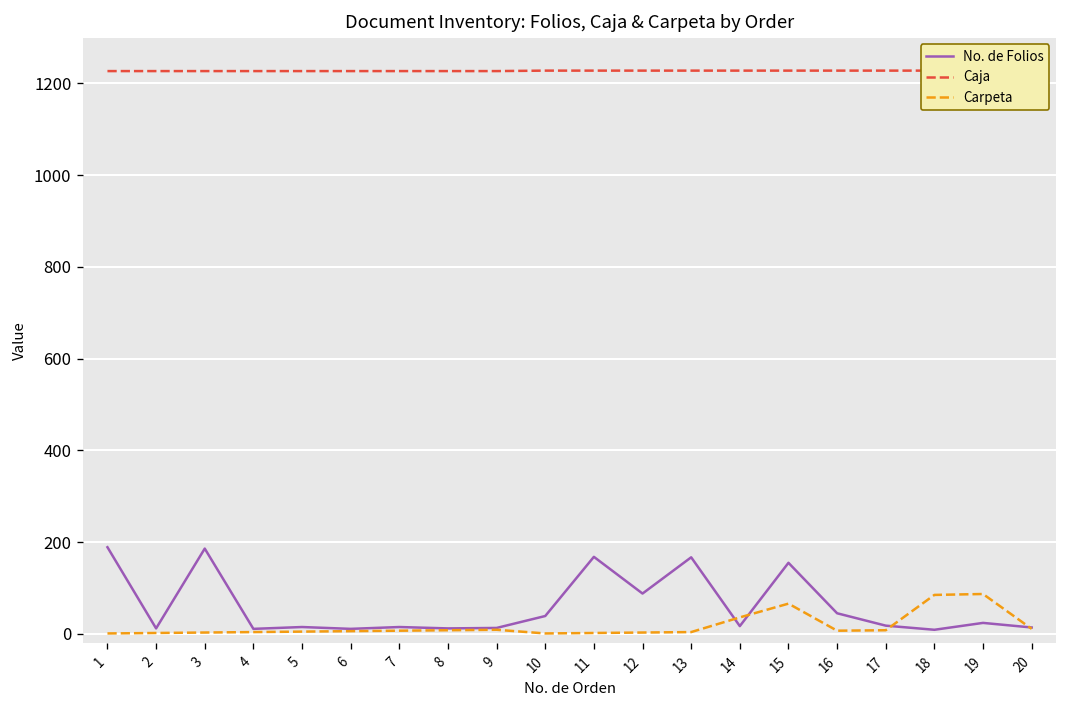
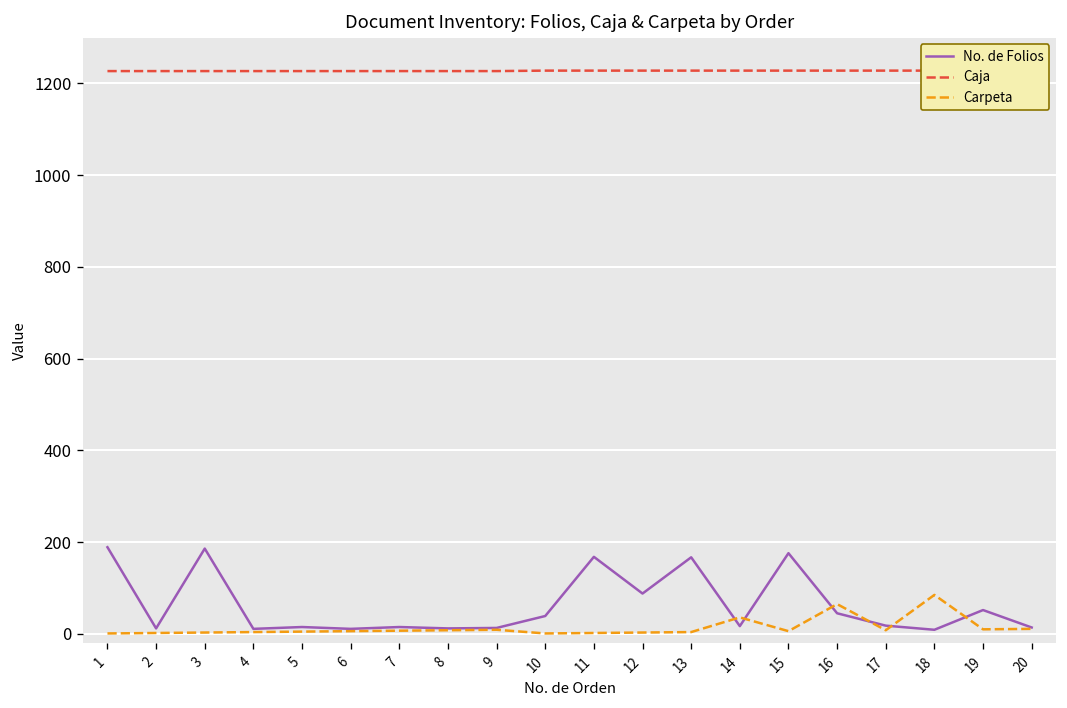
No. de Folios, 15: 160 -> 180
Carpeta, 15: 70 -> 10
Carpeta, 16: 10 -> 70
No. de Folios, 19: 20 -> 50
Carpeta, 19: 90 -> 10
